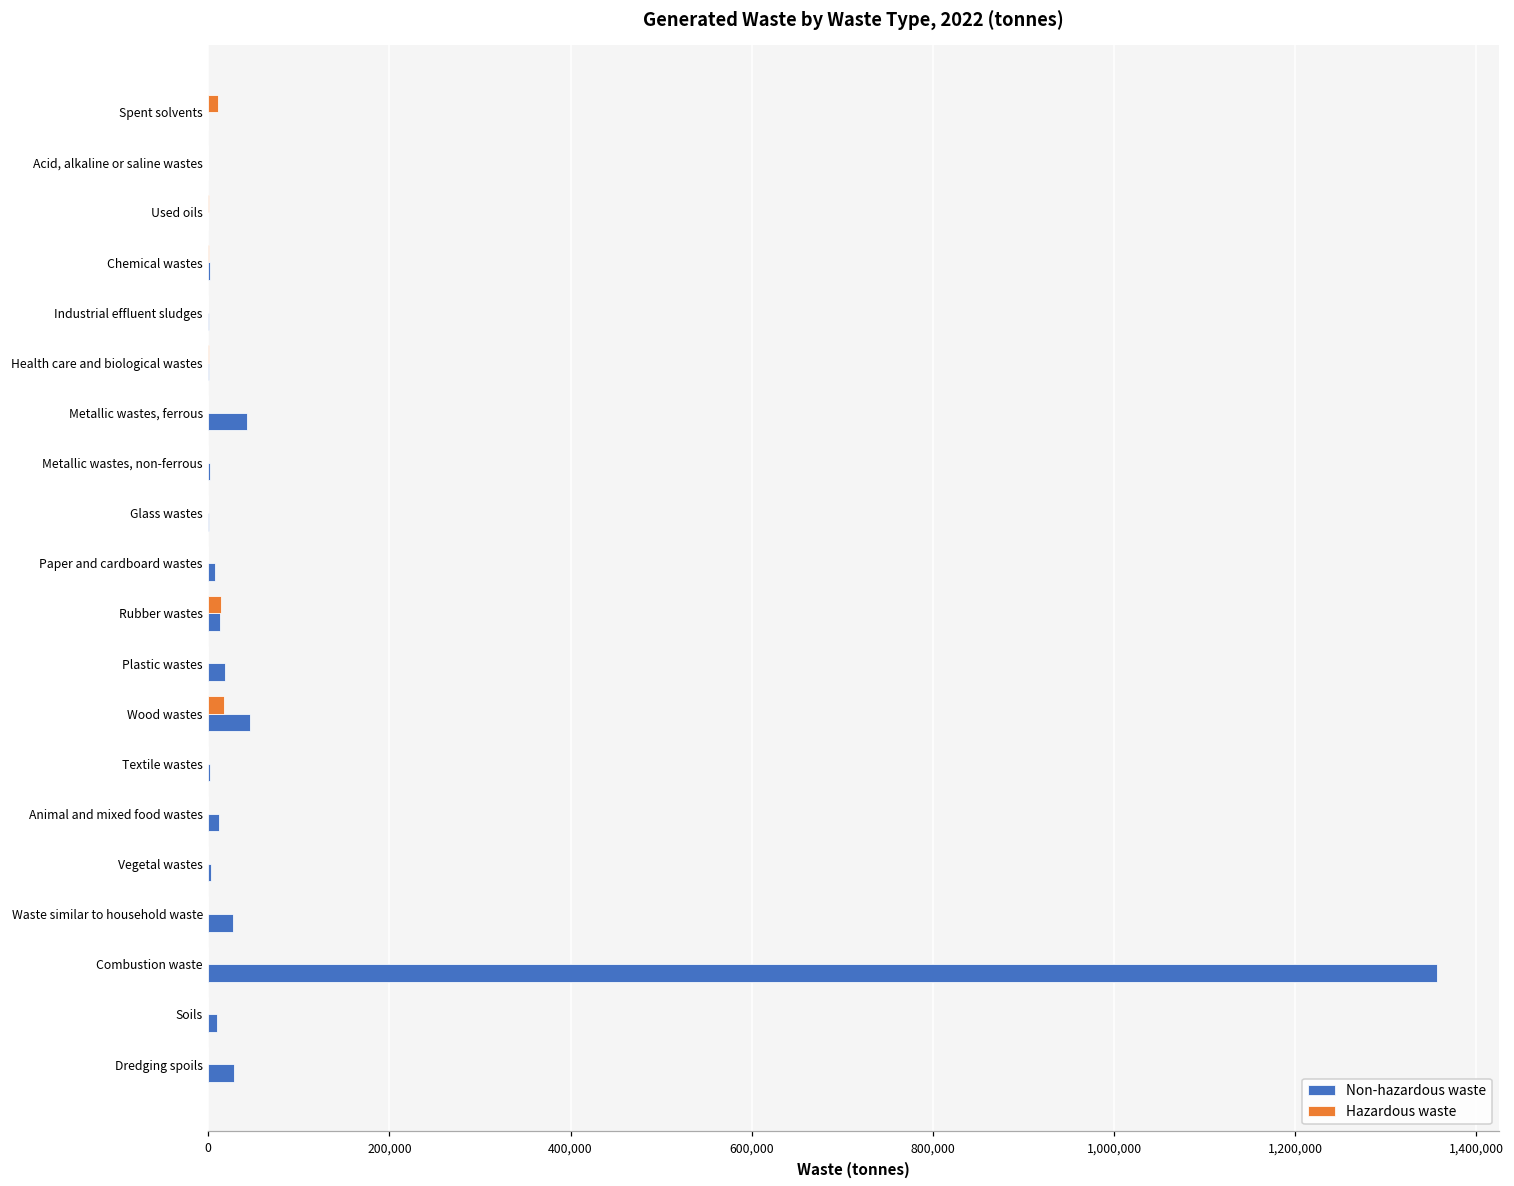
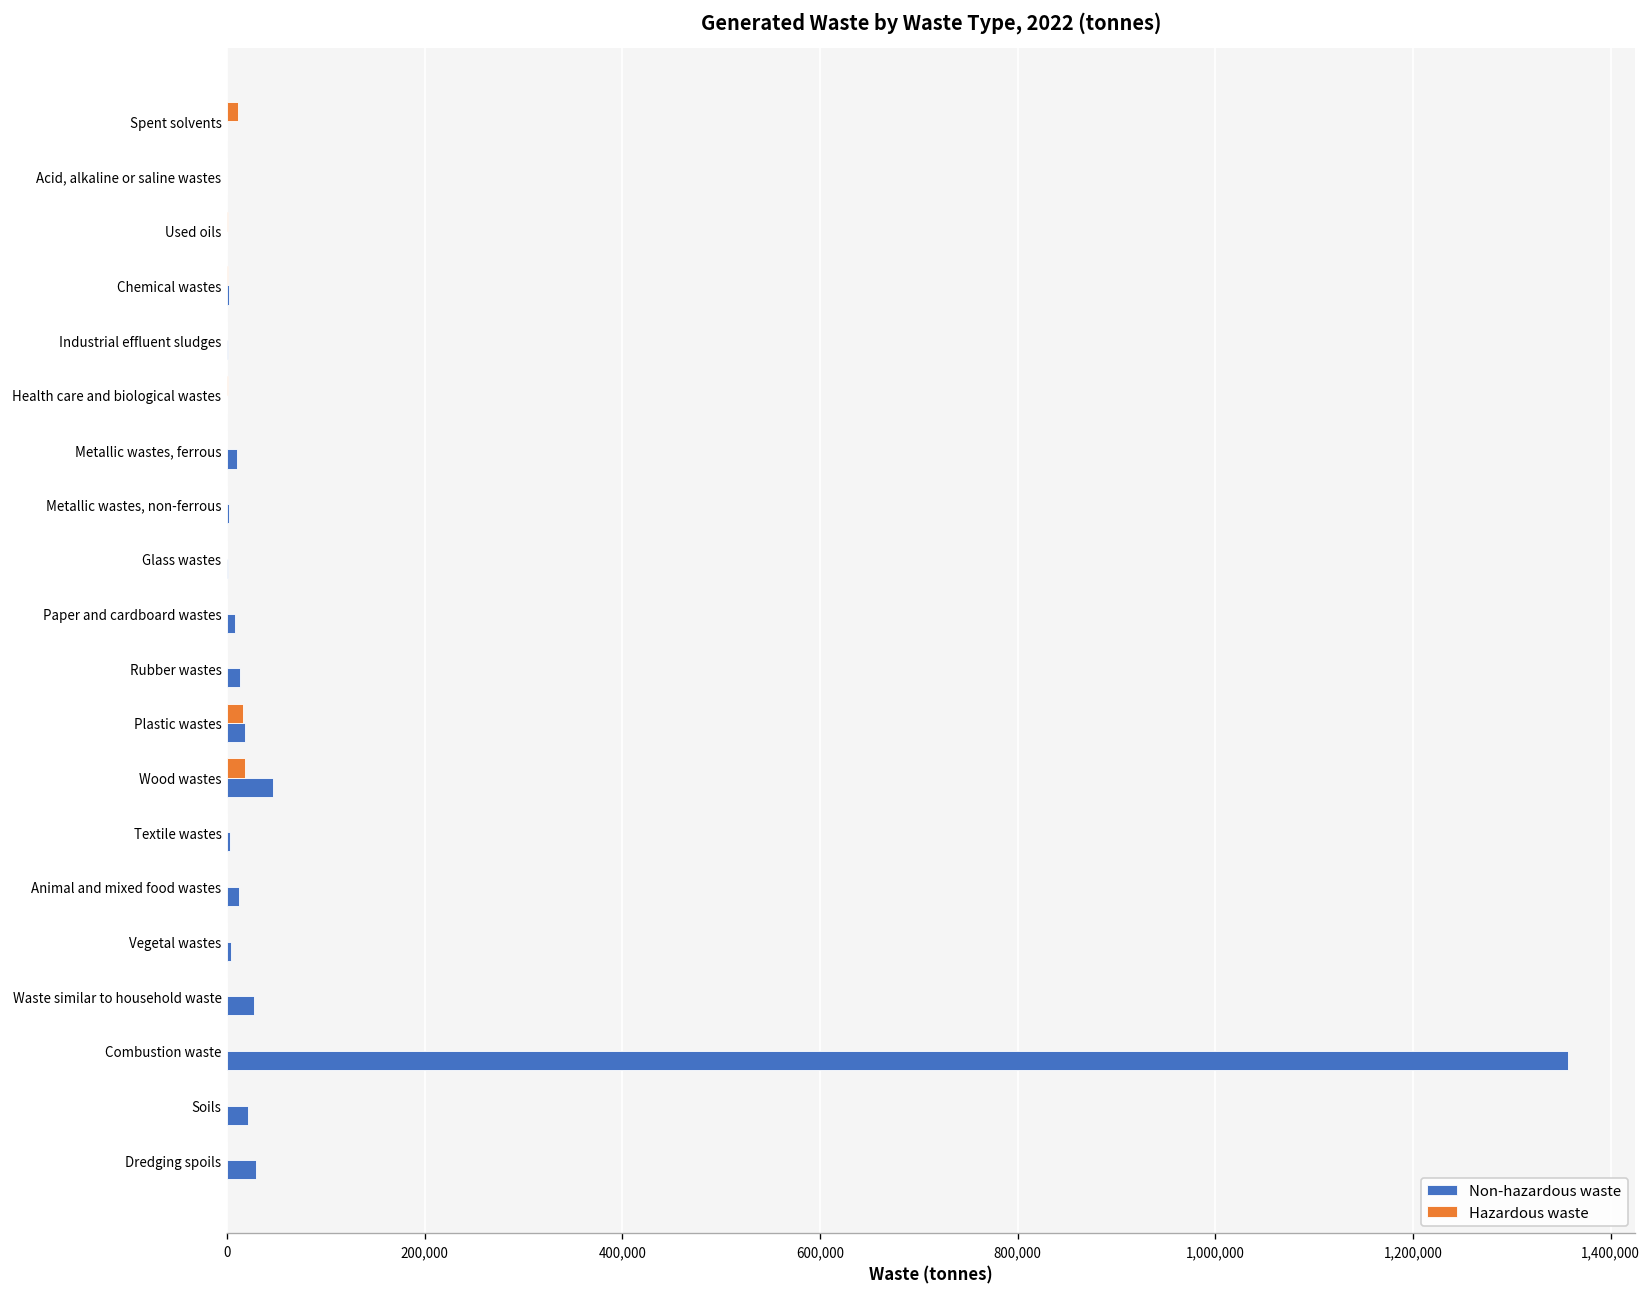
Non-hazardous waste, Metallic wastes, ferrous: 40,000 -> 10,000
Hazardous waste, Rubber wastes: 10,000 -> 0
Hazardous waste, Plastic wastes: 0 -> 20,000
Non-hazardous waste, Soils: 10,000 -> 20,000
